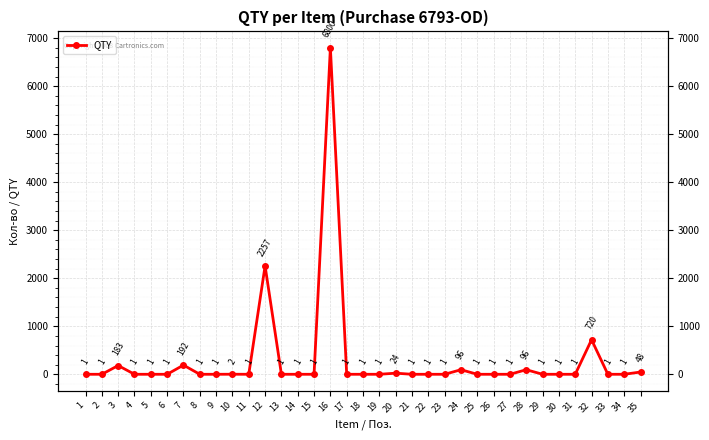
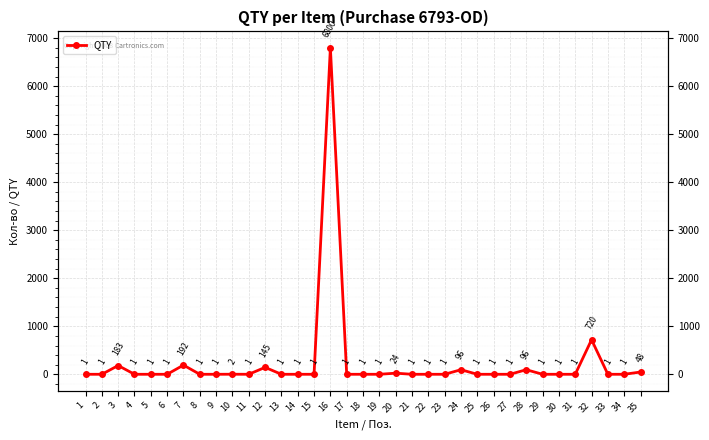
12: 2257 -> 145
